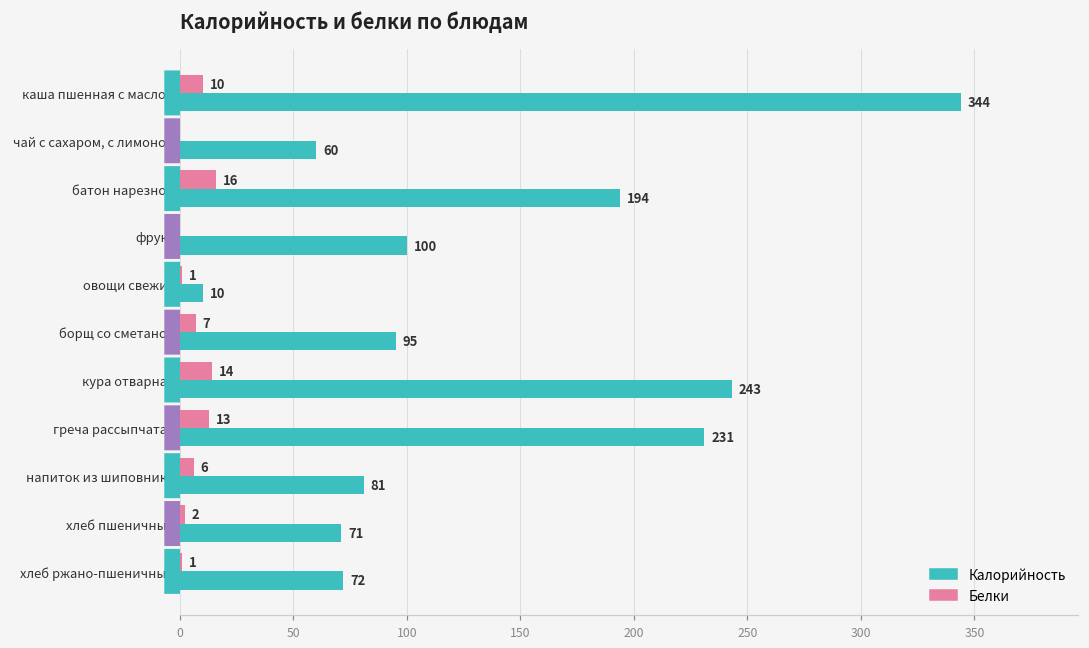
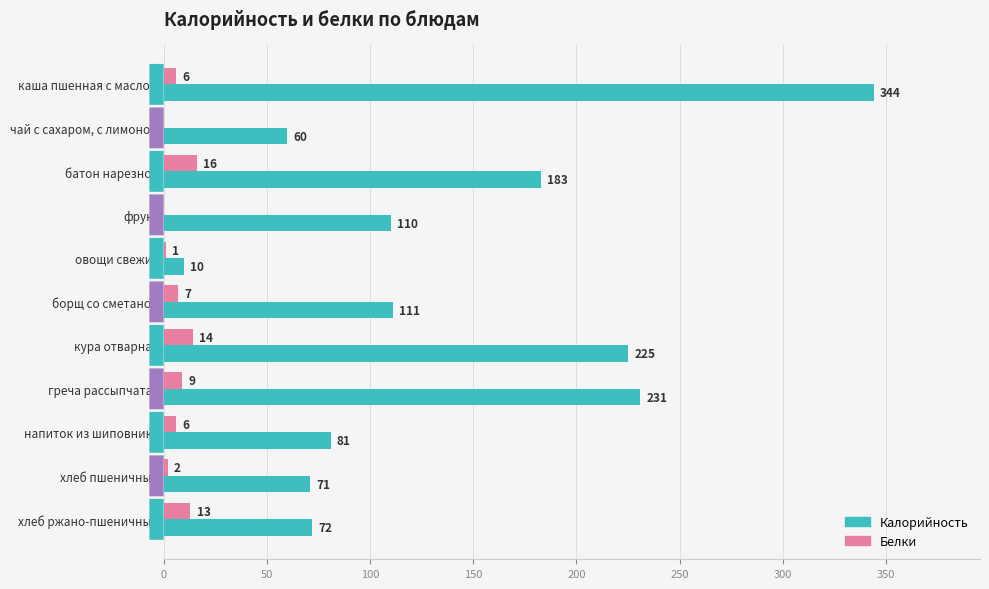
Белки, каша пшенная с маслом: 10 -> 6
Калорийность, батон нарезной: 194 -> 183
Калорийность, фрукт: 100 -> 110
Калорийность, борщ со сметаной: 95 -> 111
Калорийность, кура отварная: 243 -> 225
Белки, греча рассыпчатая: 13 -> 9
Белки, хлеб ржано-пшеничный: 1 -> 13
